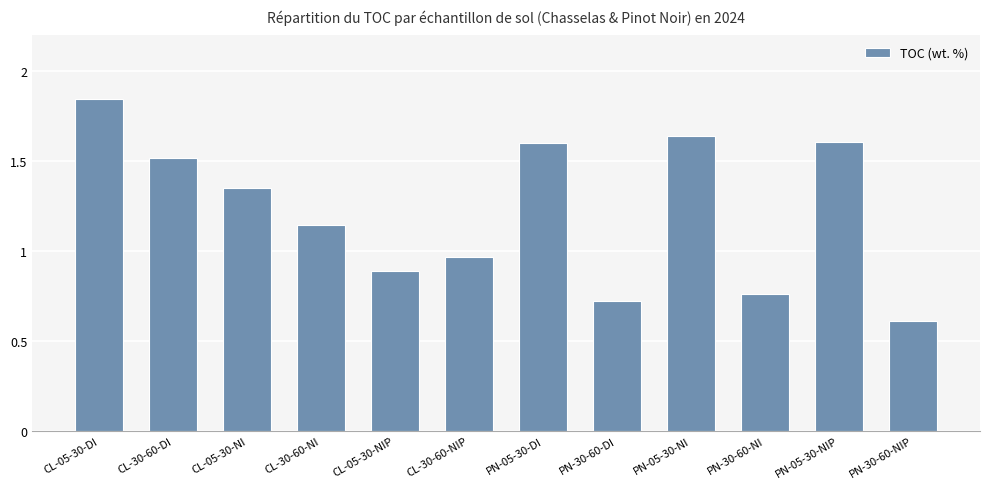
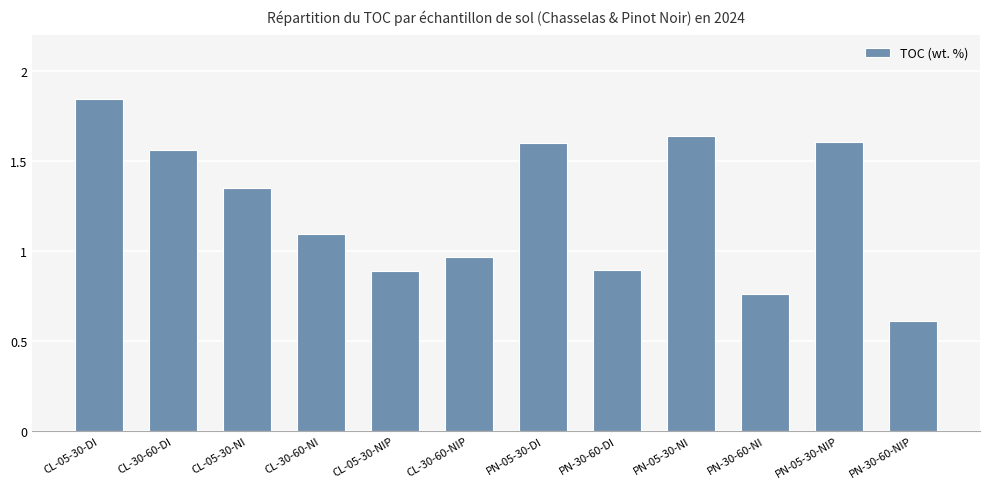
CL-30-60-DI: 1.52 -> 1.56
CL-30-60-NI: 1.15 -> 1.10
PN-30-60-DI: 0.72 -> 0.90
